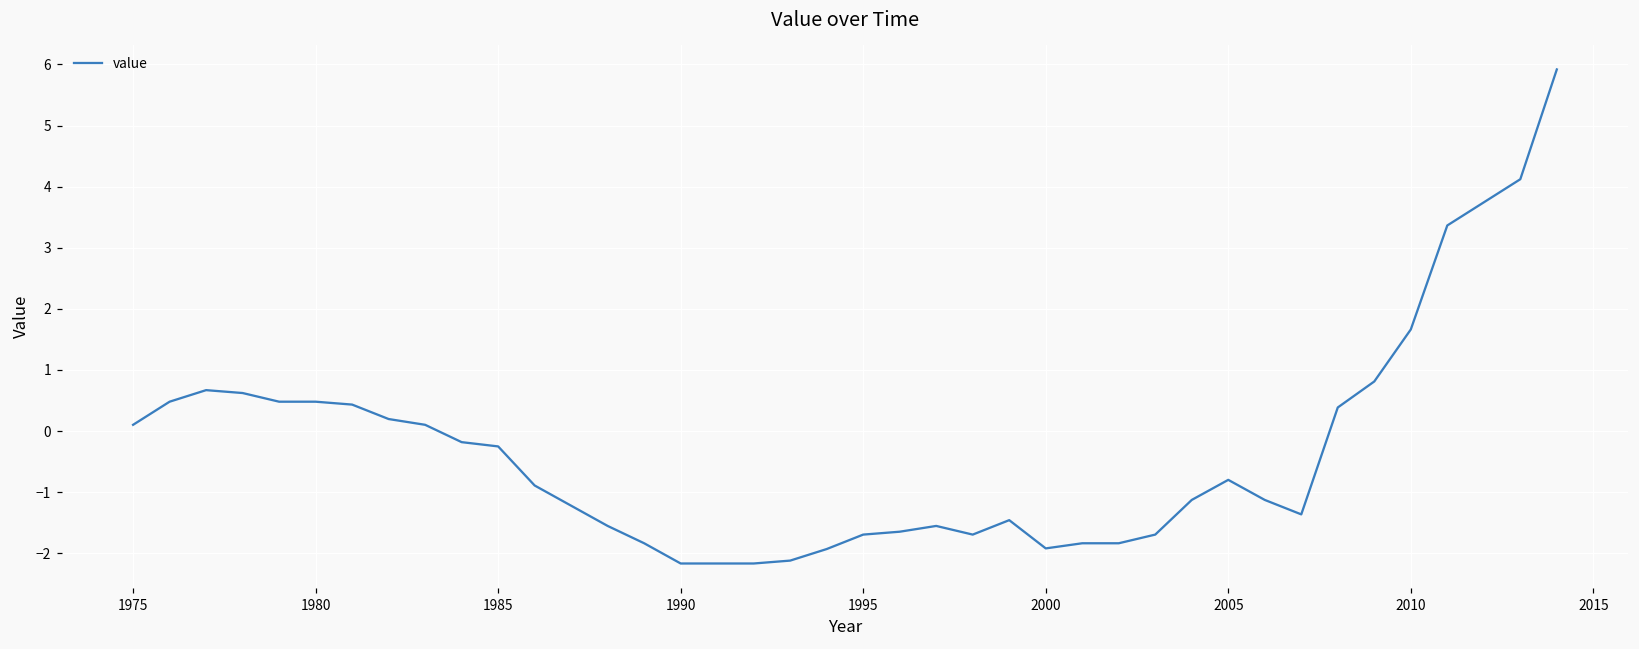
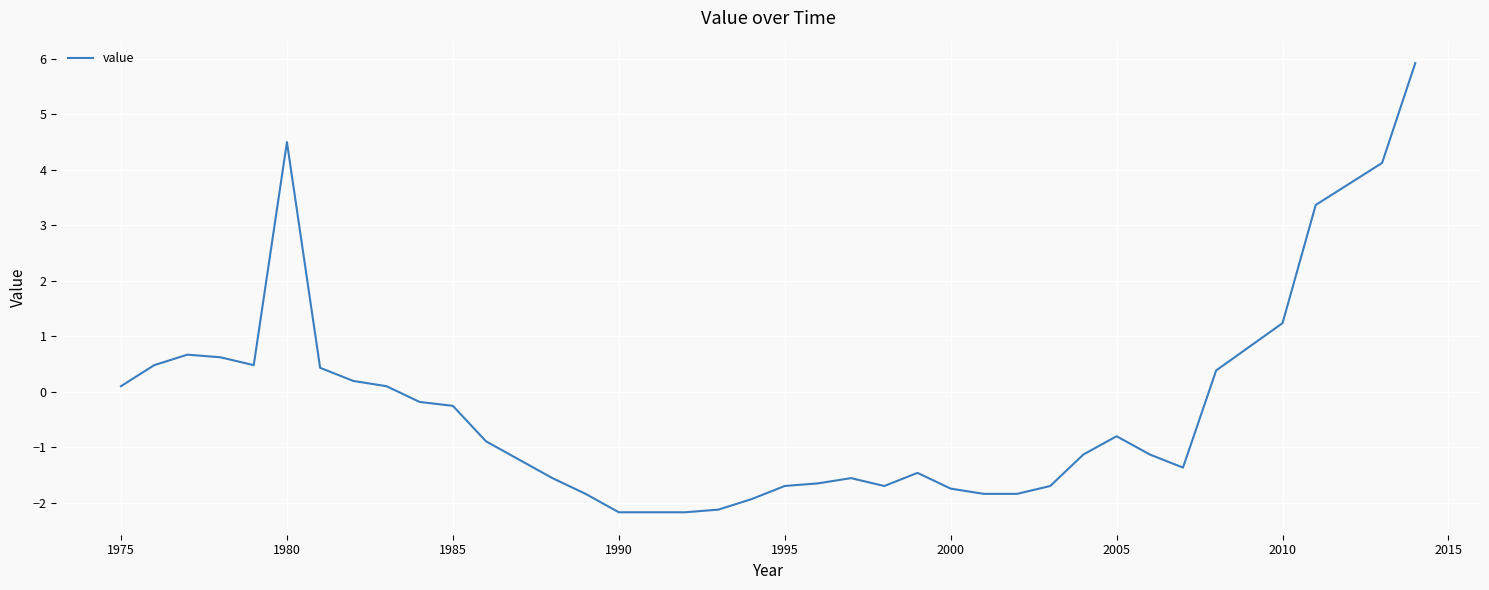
1980: 0.5 -> 4.5
2000: -1.9 -> -1.7
2010: 1.7 -> 1.2
